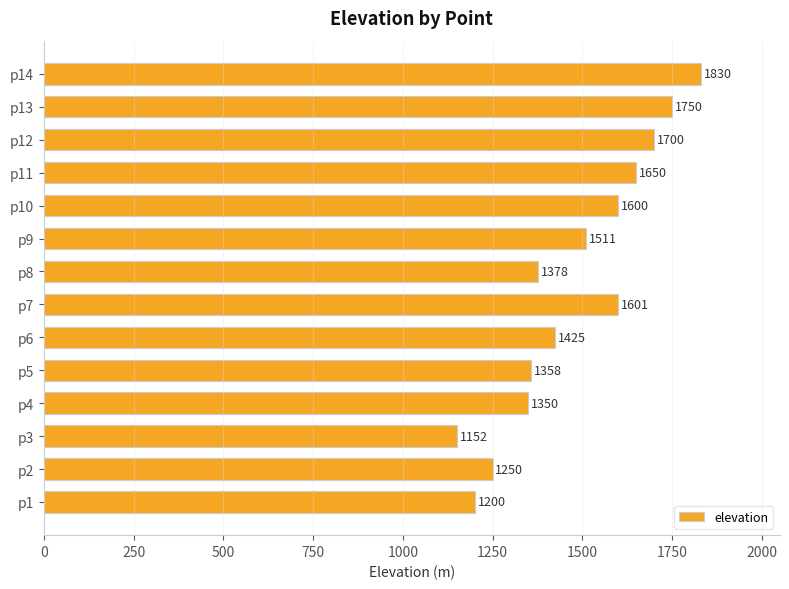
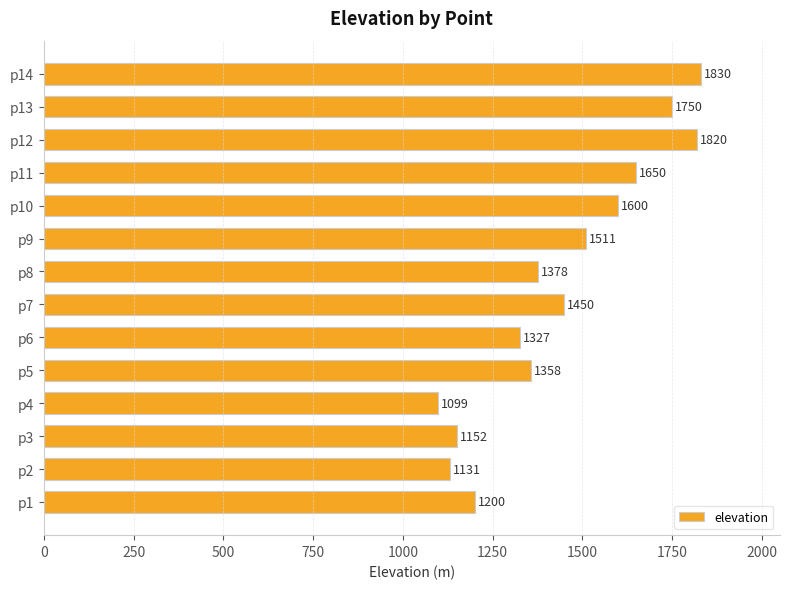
p12: 1700 -> 1820
p7: 1601 -> 1450
p6: 1425 -> 1327
p4: 1350 -> 1099
p2: 1250 -> 1131
